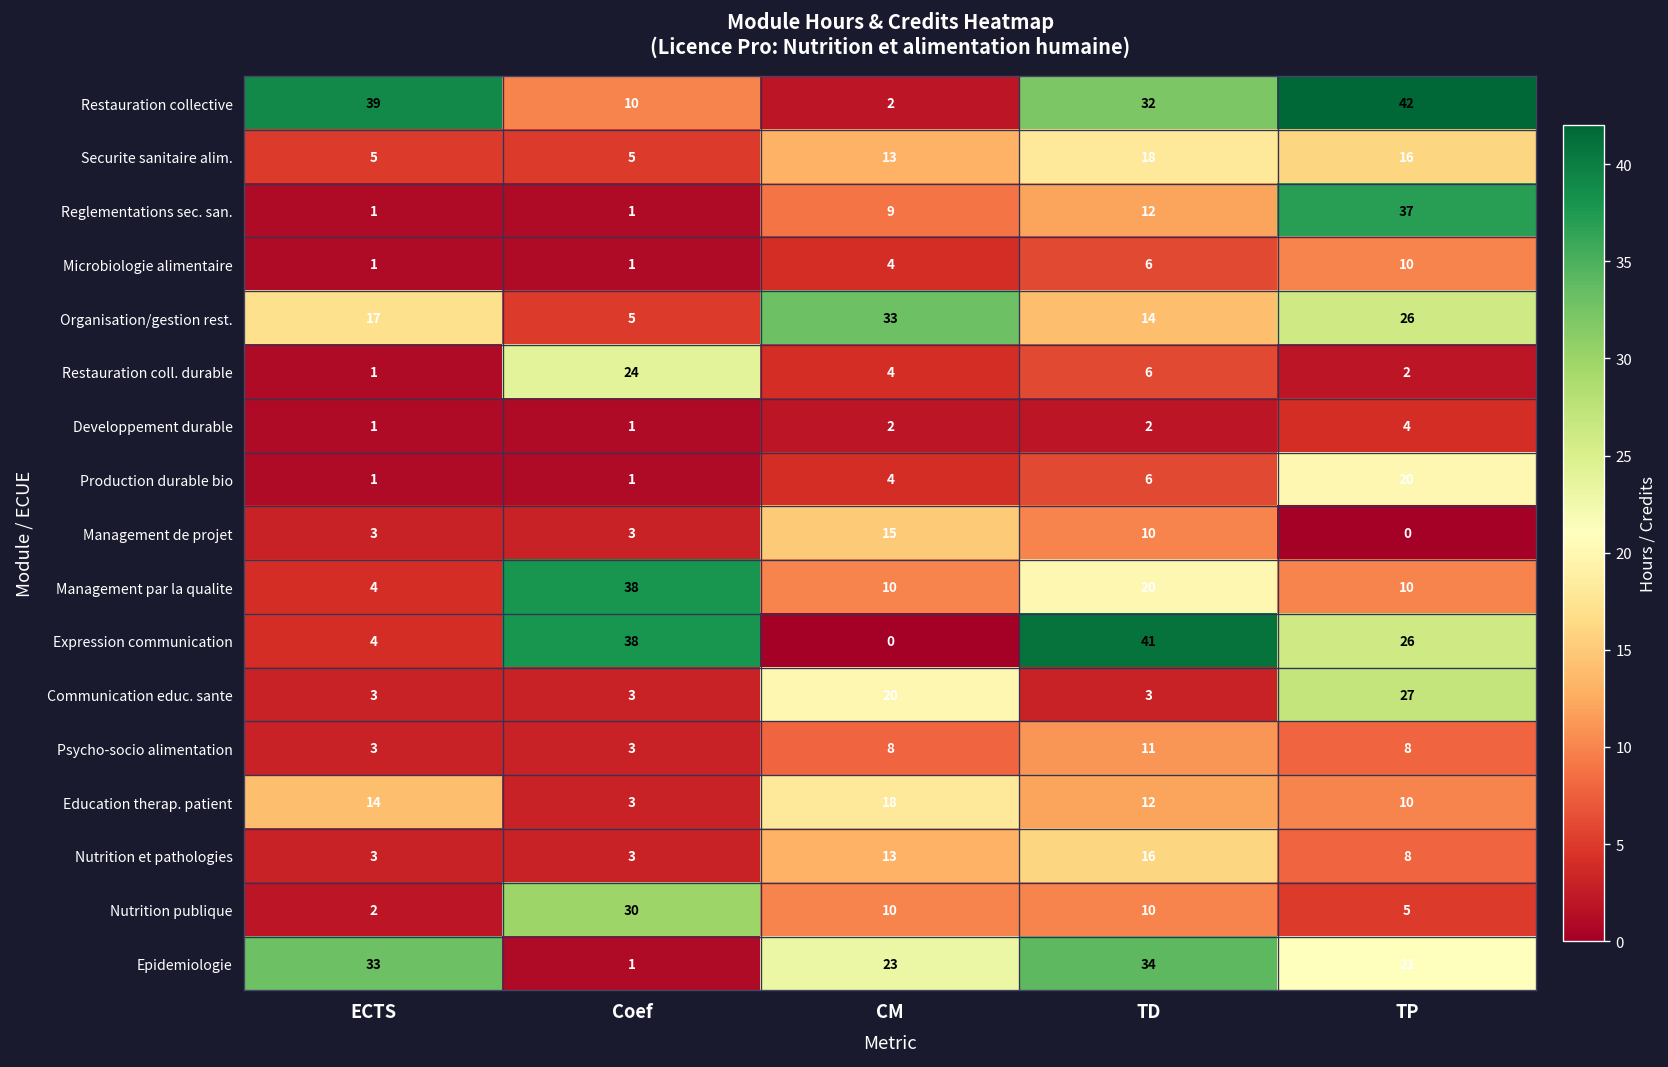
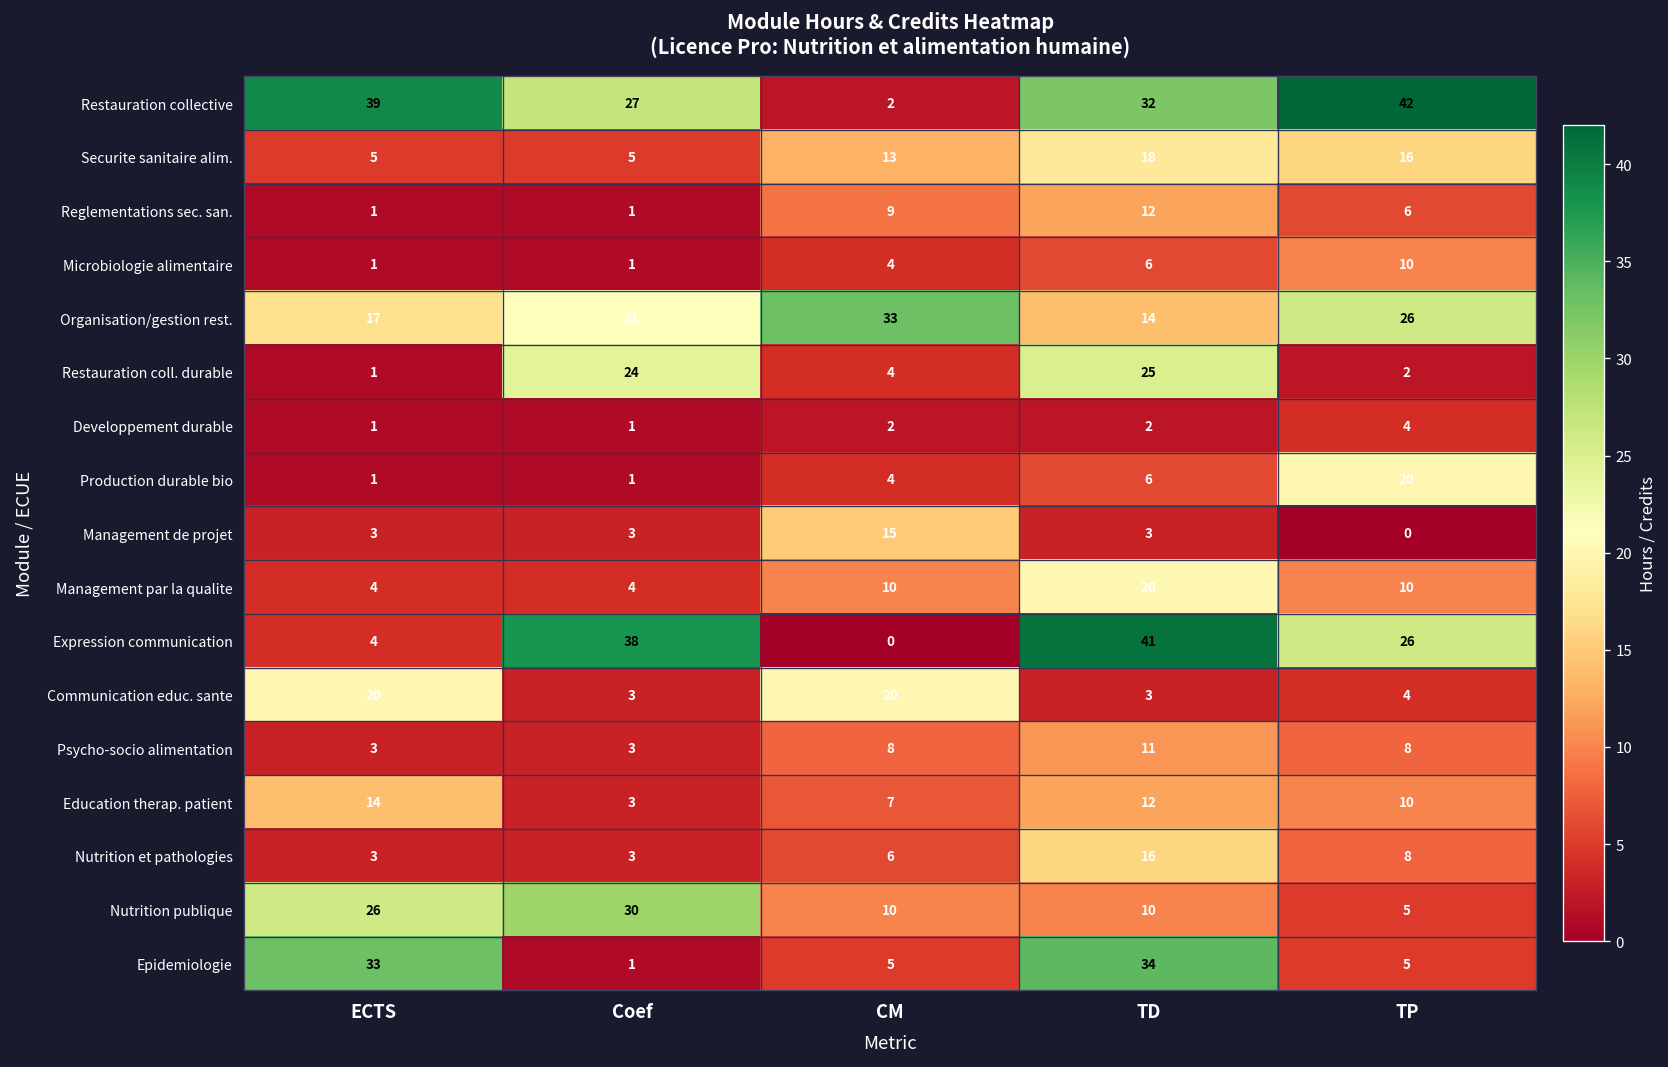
Restauration collective, Coef: 10 -> 27
Reglementations sec. san., TP: 37 -> 6
Organisation/gestion rest., Coef: 5 -> 21
Restauration coll. durable, TD: 6 -> 25
Management de projet, TD: 10 -> 3
Management par la qualite, Coef: 38 -> 4
Communication educ. sante, ECTS: 3 -> 20
Communication educ. sante, TP: 27 -> 4
Education therap. patient, CM: 18 -> 7
Nutrition et pathologies, CM: 13 -> 6
Nutrition publique, ECTS: 2 -> 26
Epidemiologie, CM: 23 -> 5
Epidemiologie, TP: 21 -> 5
